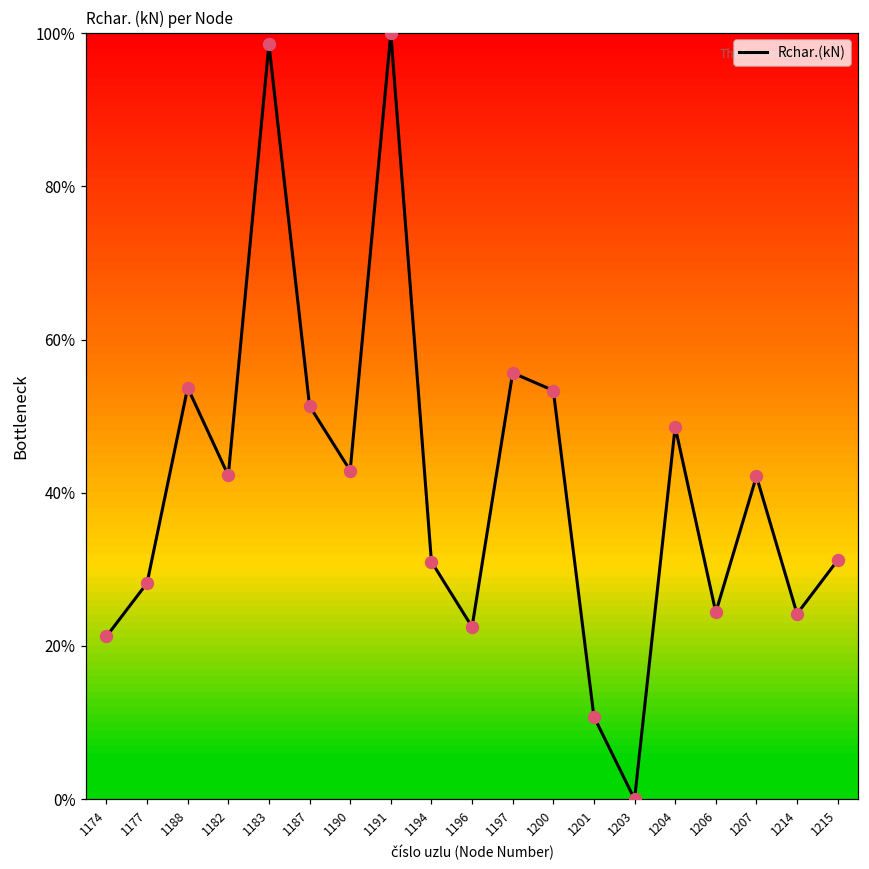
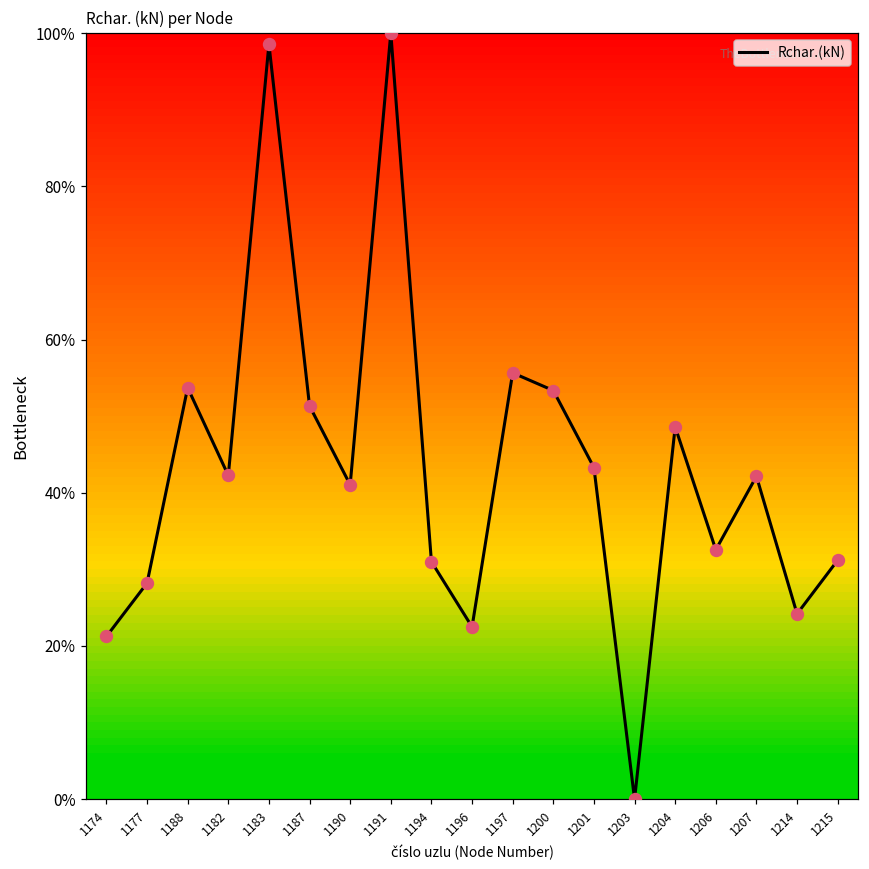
1190: 43% -> 41%
1201: 11% -> 43%
1206: 24% -> 33%
